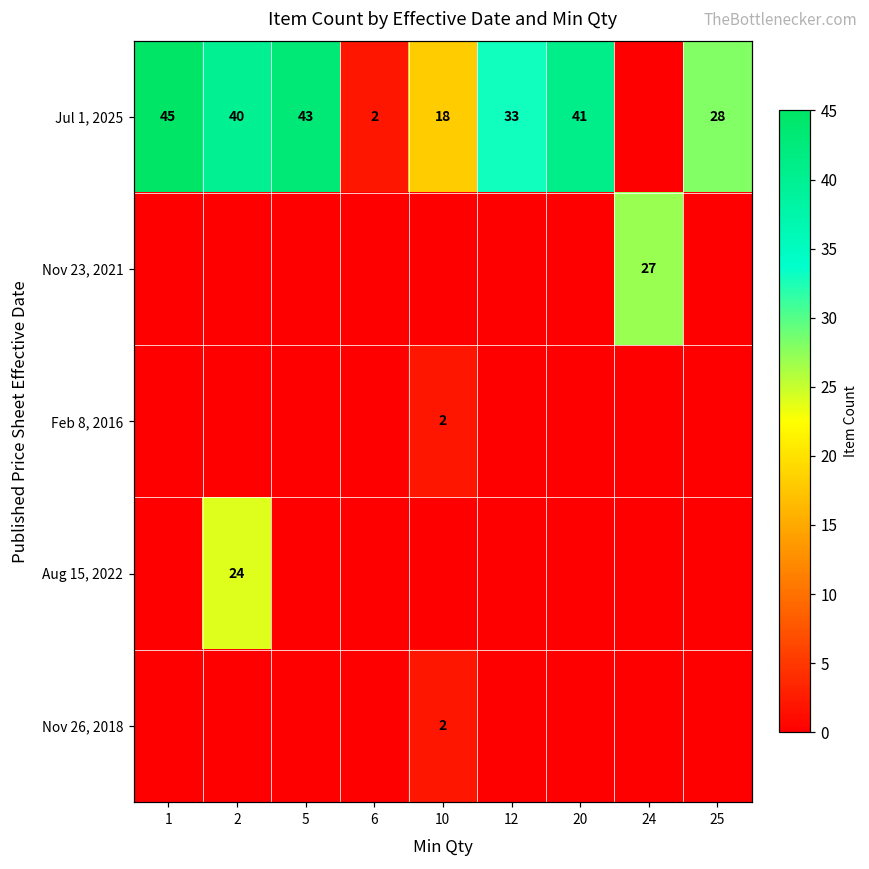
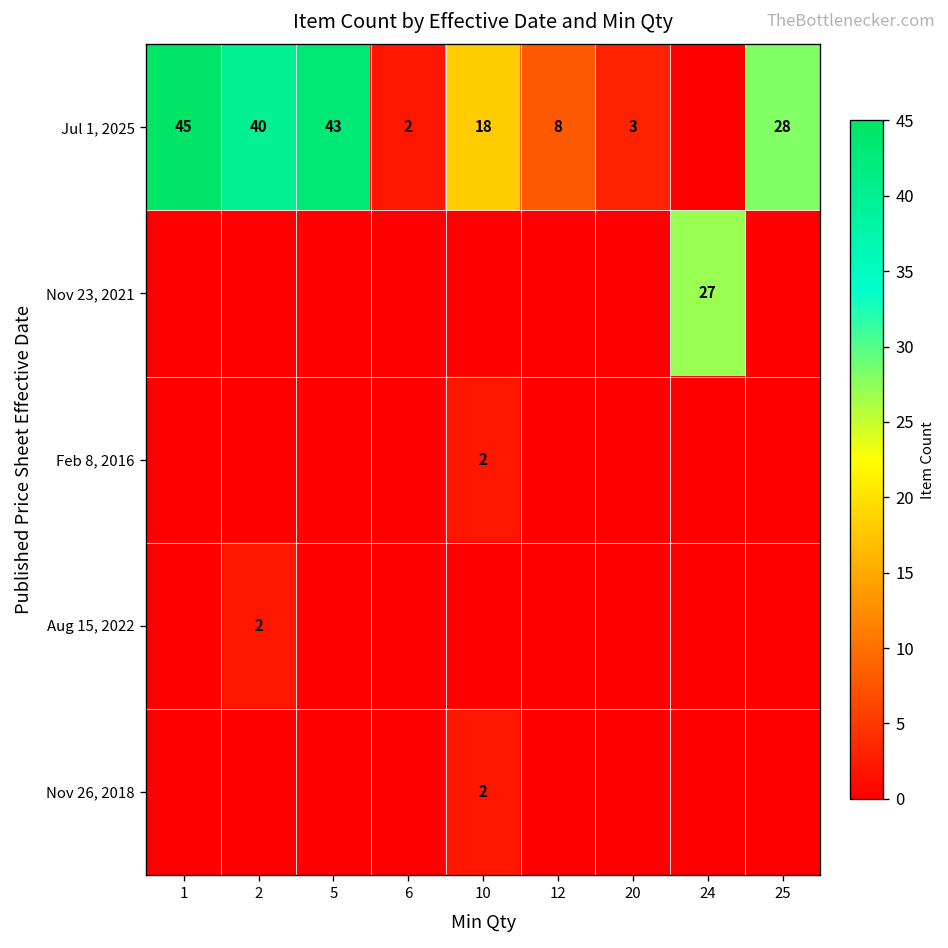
Jul 1, 2025, 12: 33 -> 8
Jul 1, 2025, 20: 41 -> 3
Aug 15, 2022, 2: 24 -> 2
